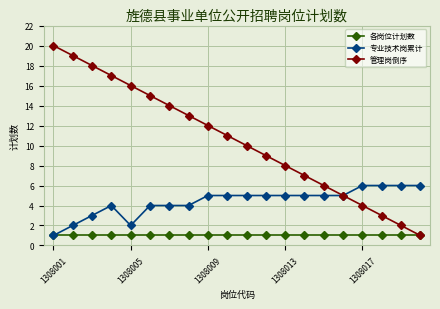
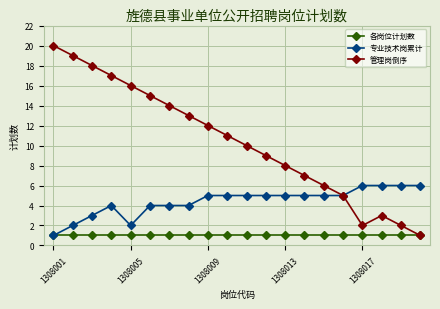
管理岗倒序, 1308017: 4 -> 2
